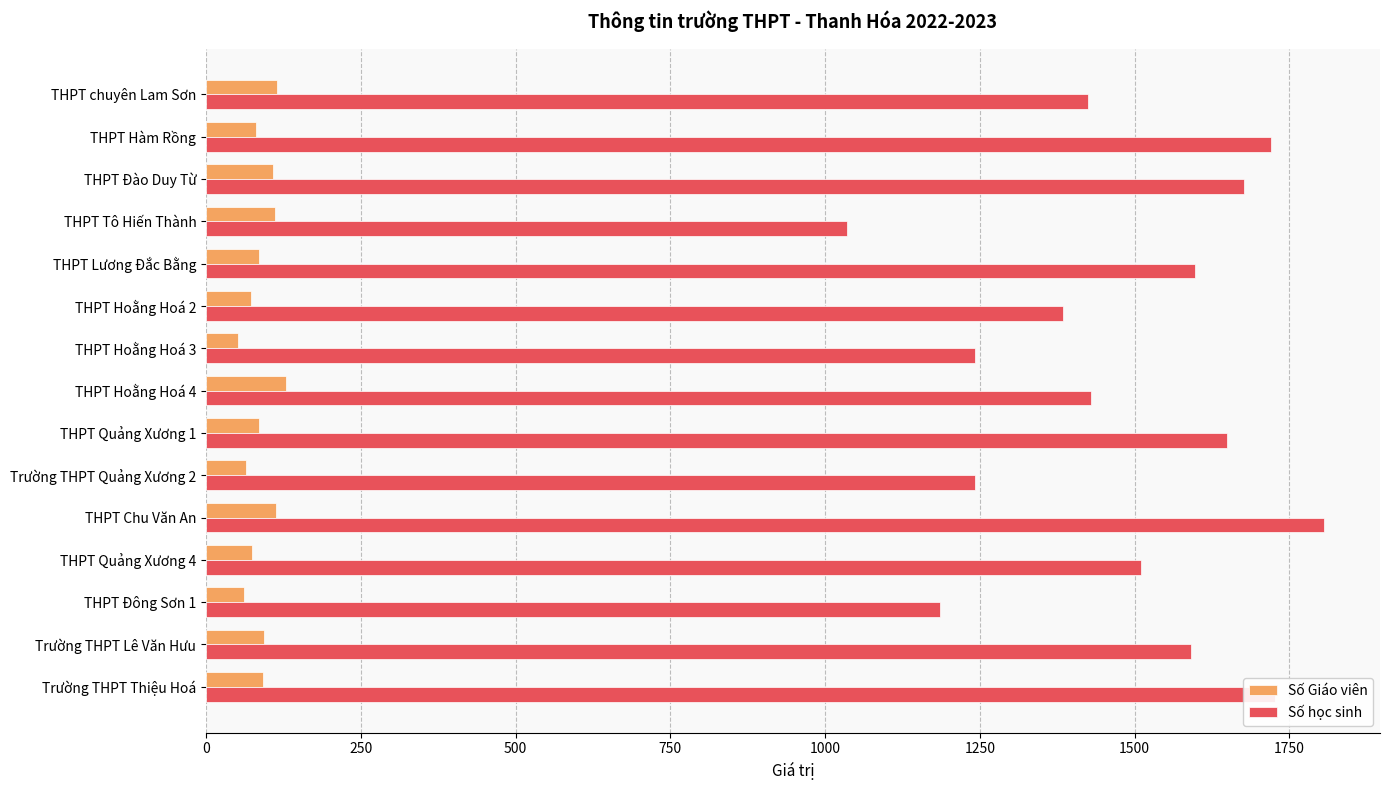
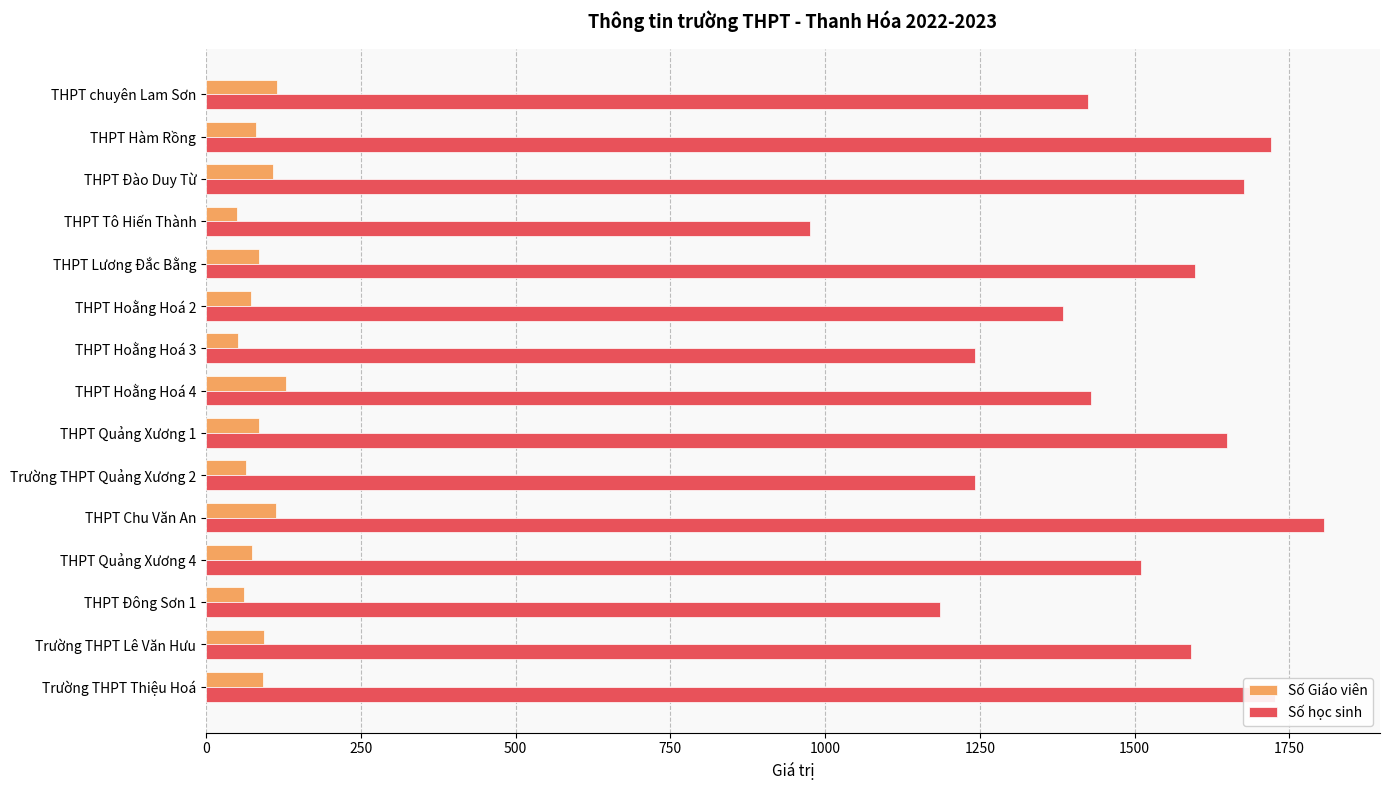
Số Giáo viên, THPT Tô Hiến Thành: 110 -> 50
Số học sinh, THPT Tô Hiến Thành: 1040 -> 980
